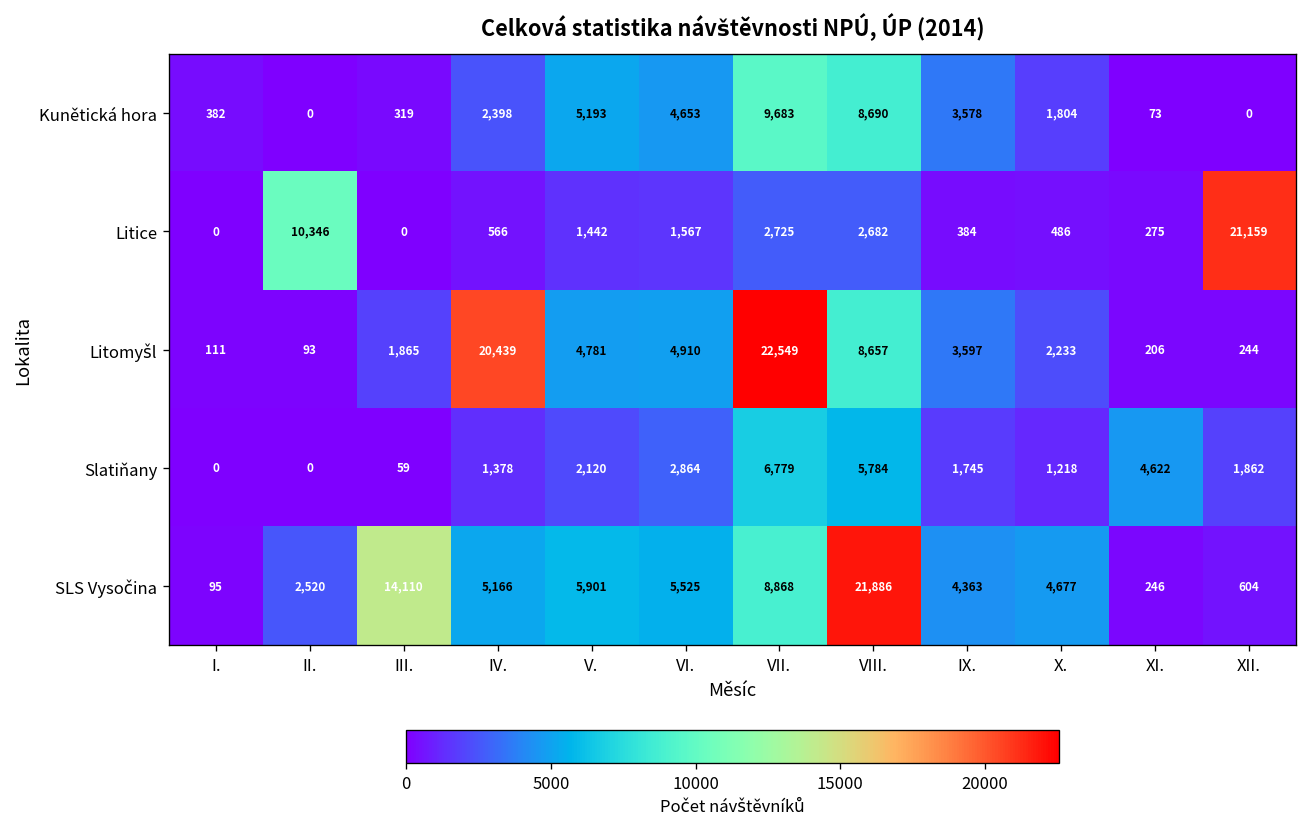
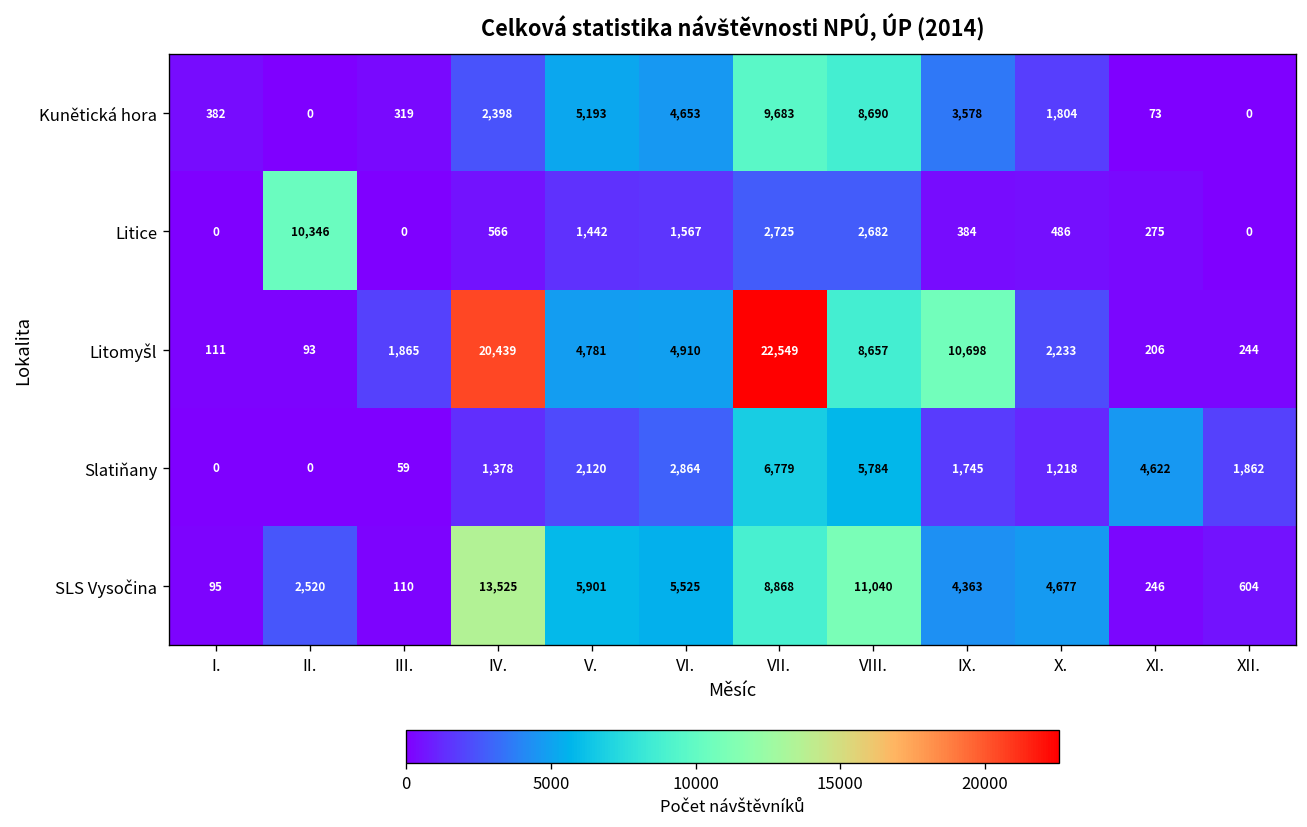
Litice, XII.: 21,159 -> 0
Litomyšl, IX.: 3,597 -> 10,698
SLS Vysočina, III.: 14,110 -> 110
SLS Vysočina, IV.: 5,166 -> 13,525
SLS Vysočina, VIII.: 21,886 -> 11,040
